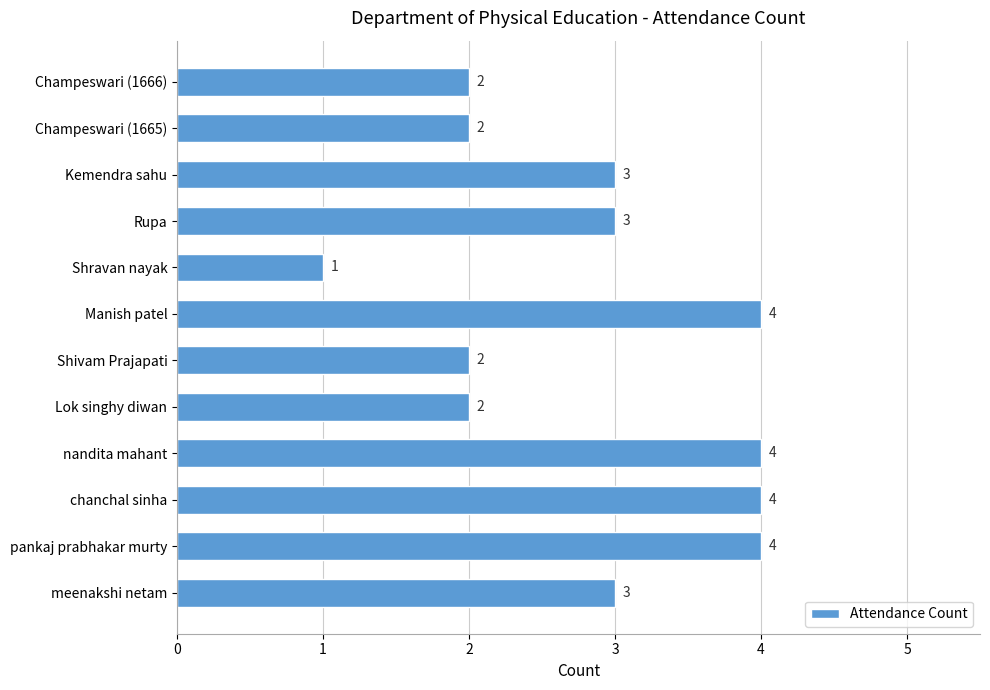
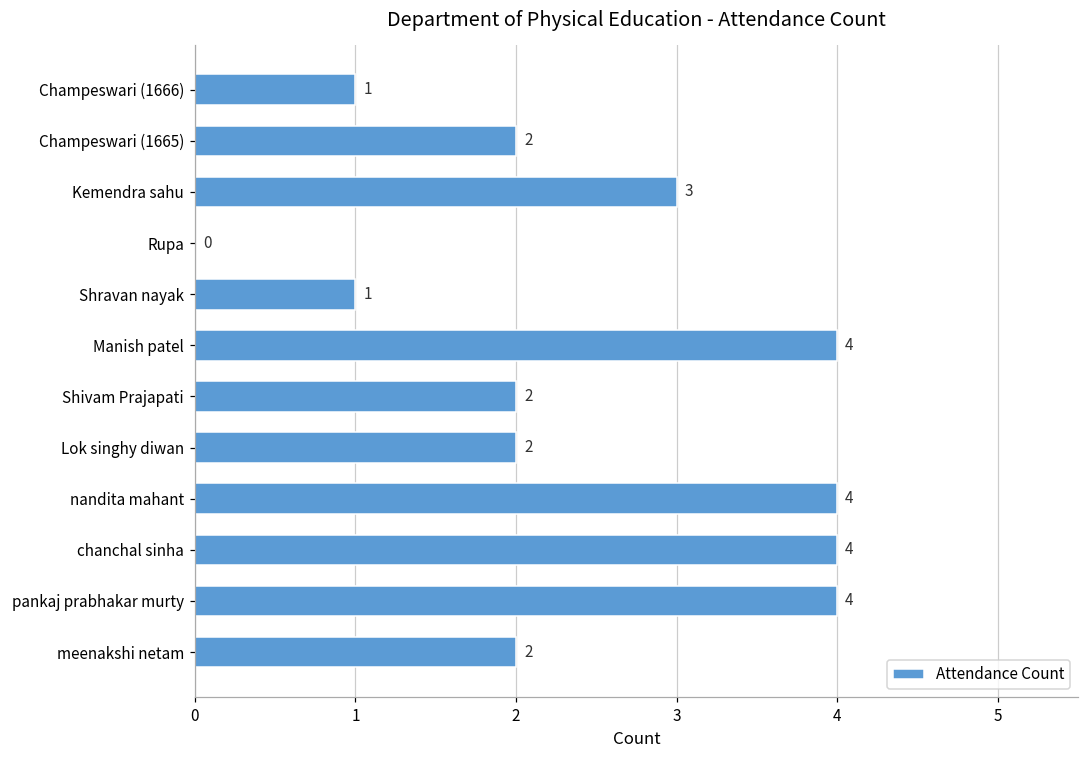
Champeswari (1666): 2 -> 1
Rupa: 3 -> 0
meenakshi netam: 3 -> 2
